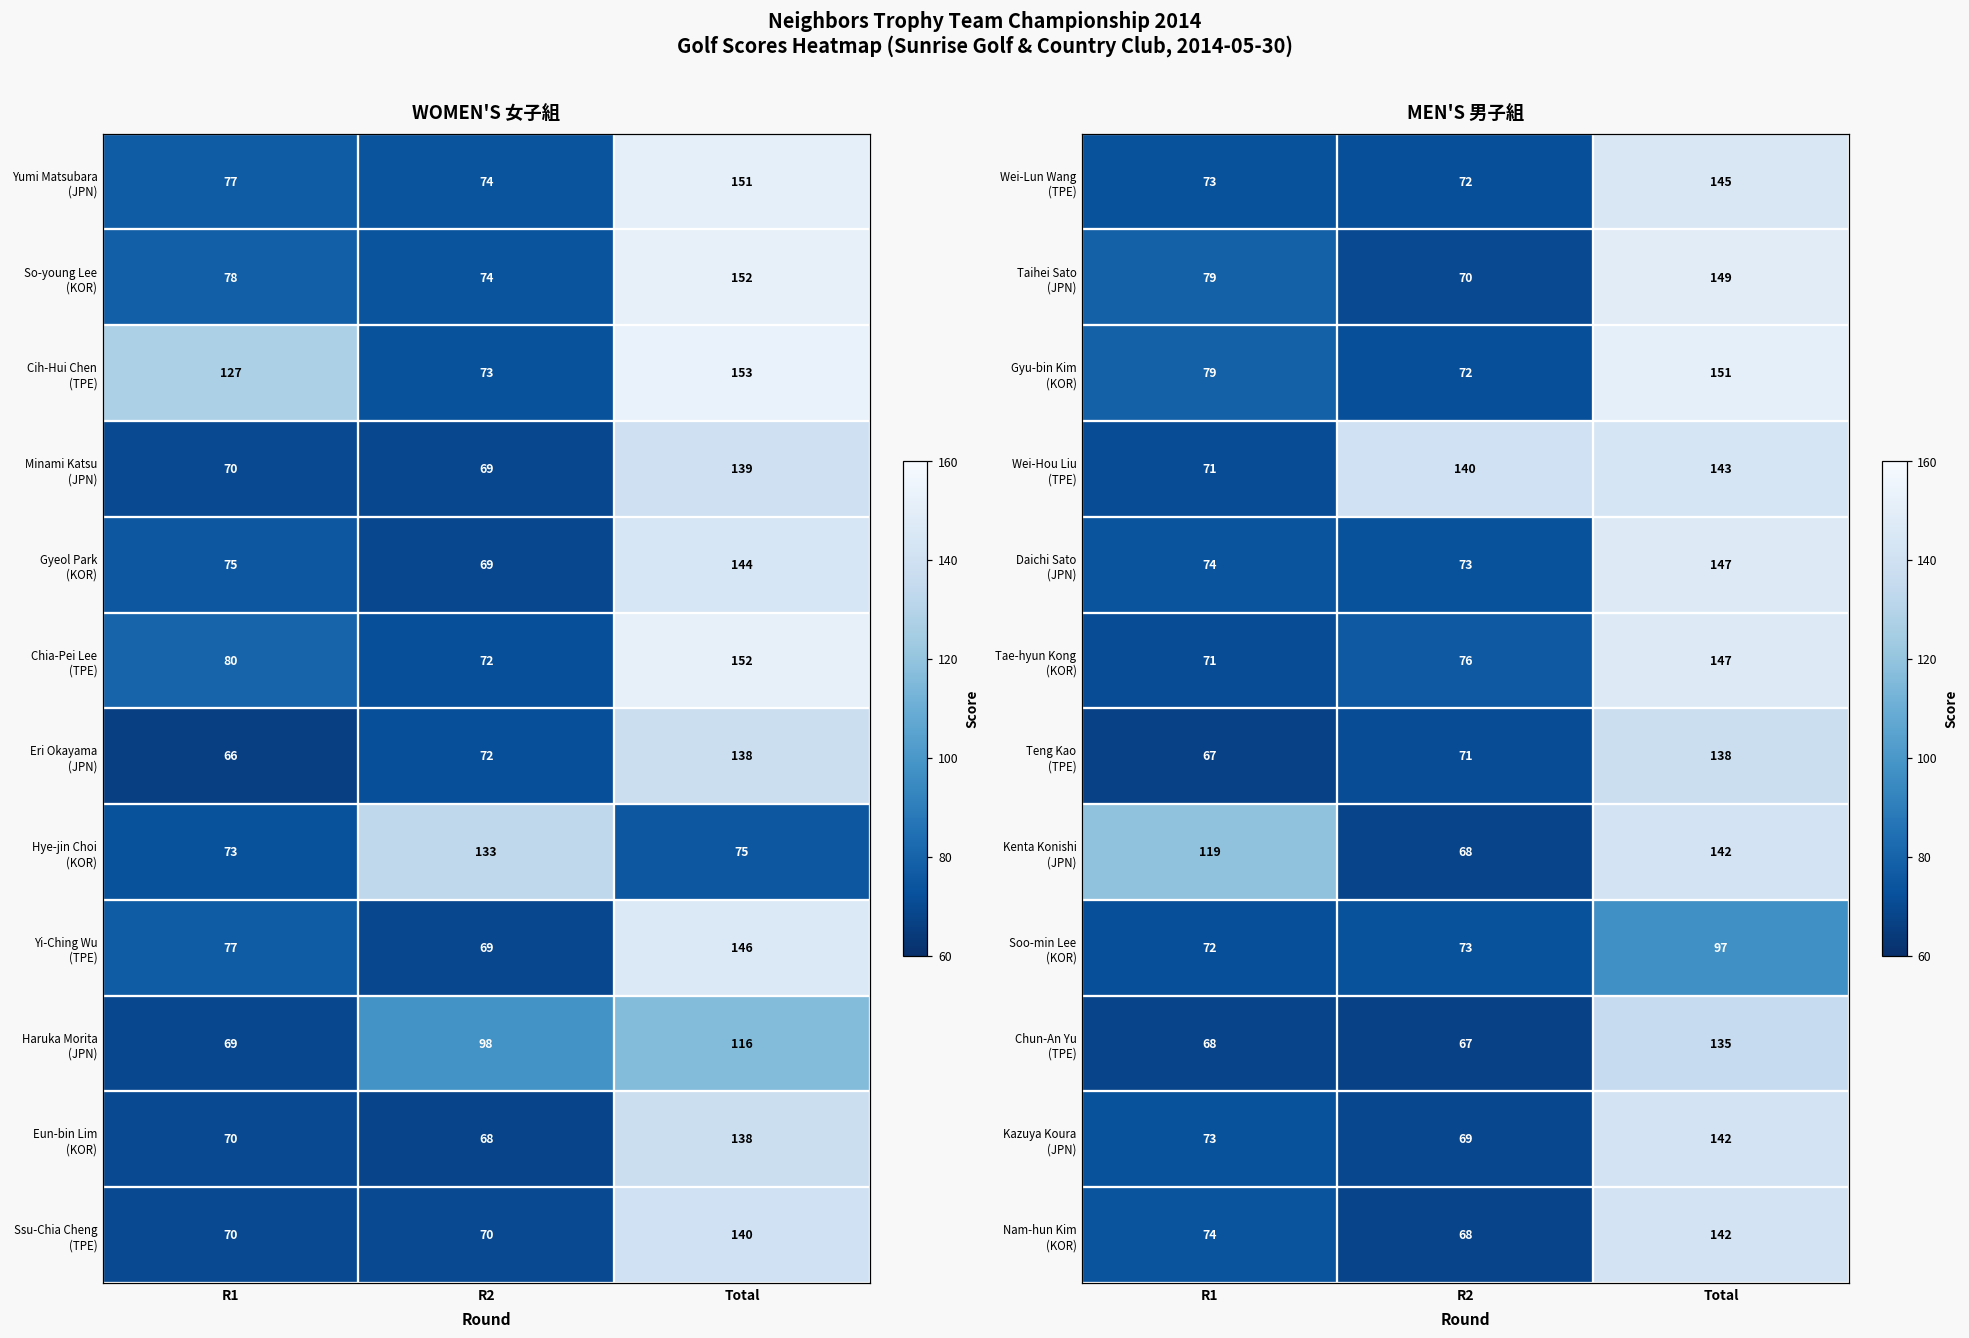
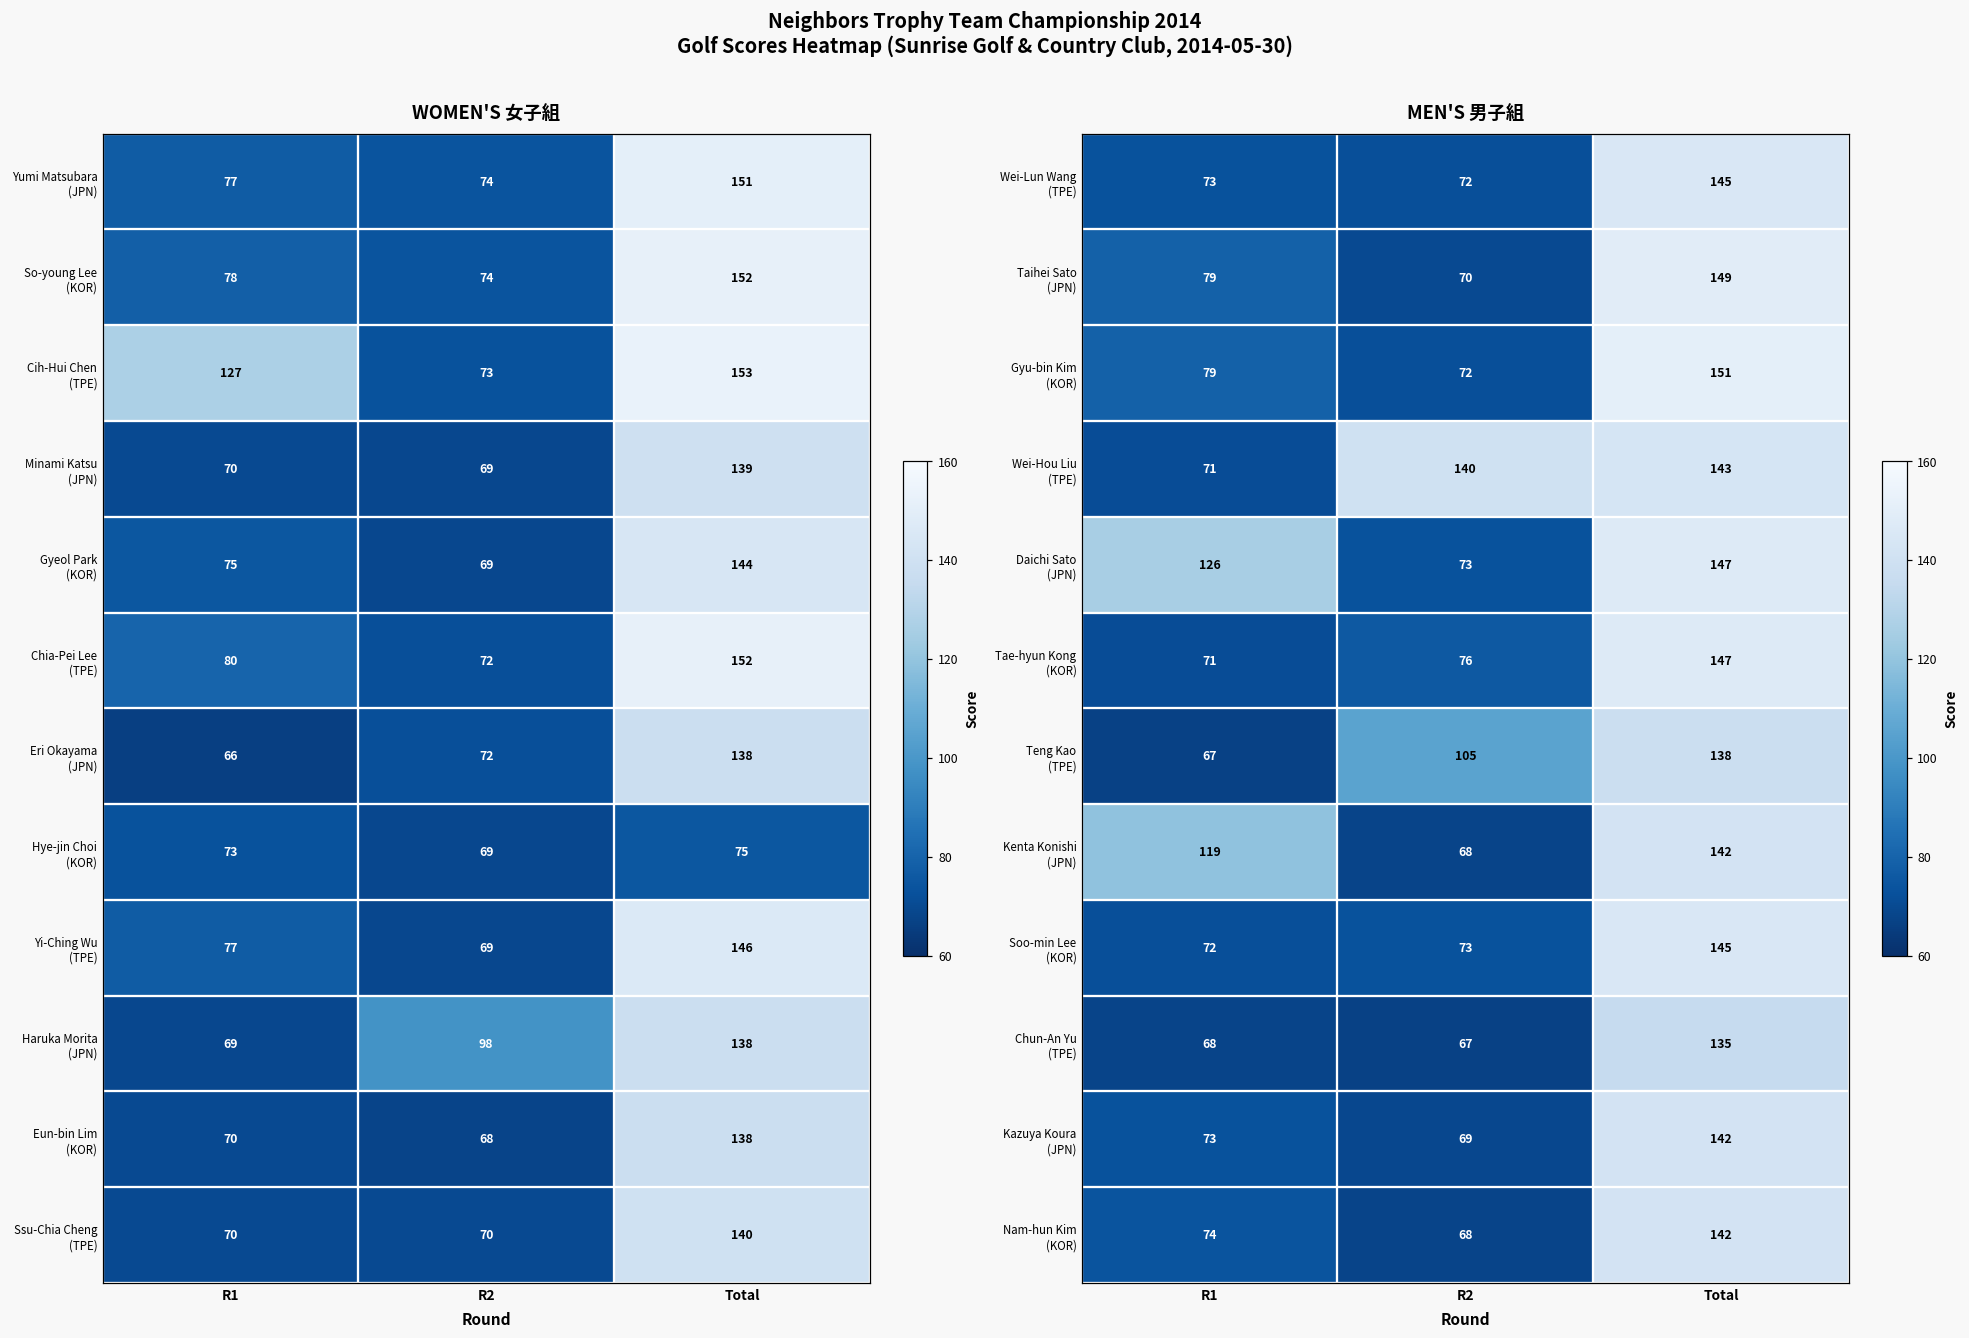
WOMEN'S 女子組, Hye-jin Choi (KOR), R2: 133 -> 69
WOMEN'S 女子組, Haruka Morita (JPN), Total: 116 -> 138
MEN'S 男子組, Daichi Sato (JPN), R1: 74 -> 126
MEN'S 男子組, Teng Kao (TPE), R2: 71 -> 105
MEN'S 男子組, Soo-min Lee (KOR), Total: 97 -> 145
